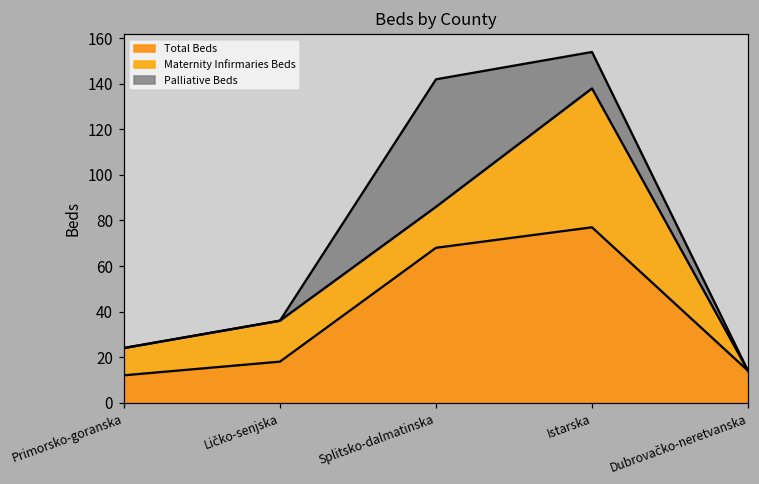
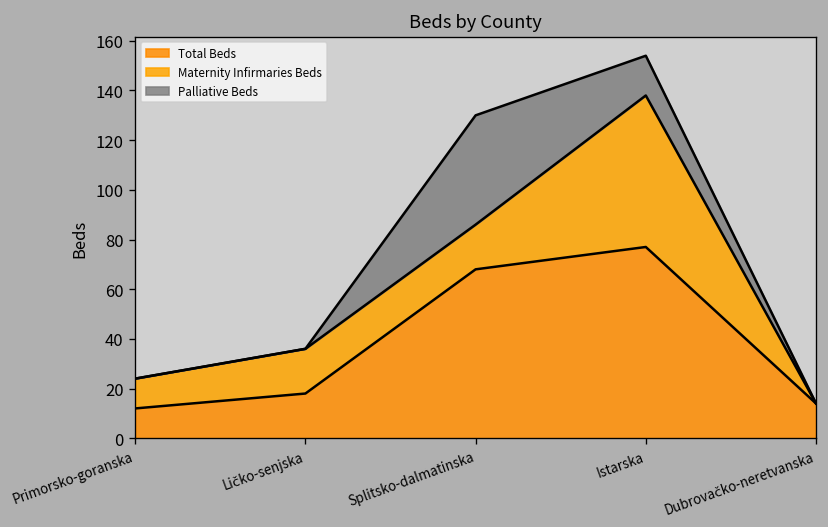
Palliative Beds, Splitsko-dalmatinska: 56 -> 44
